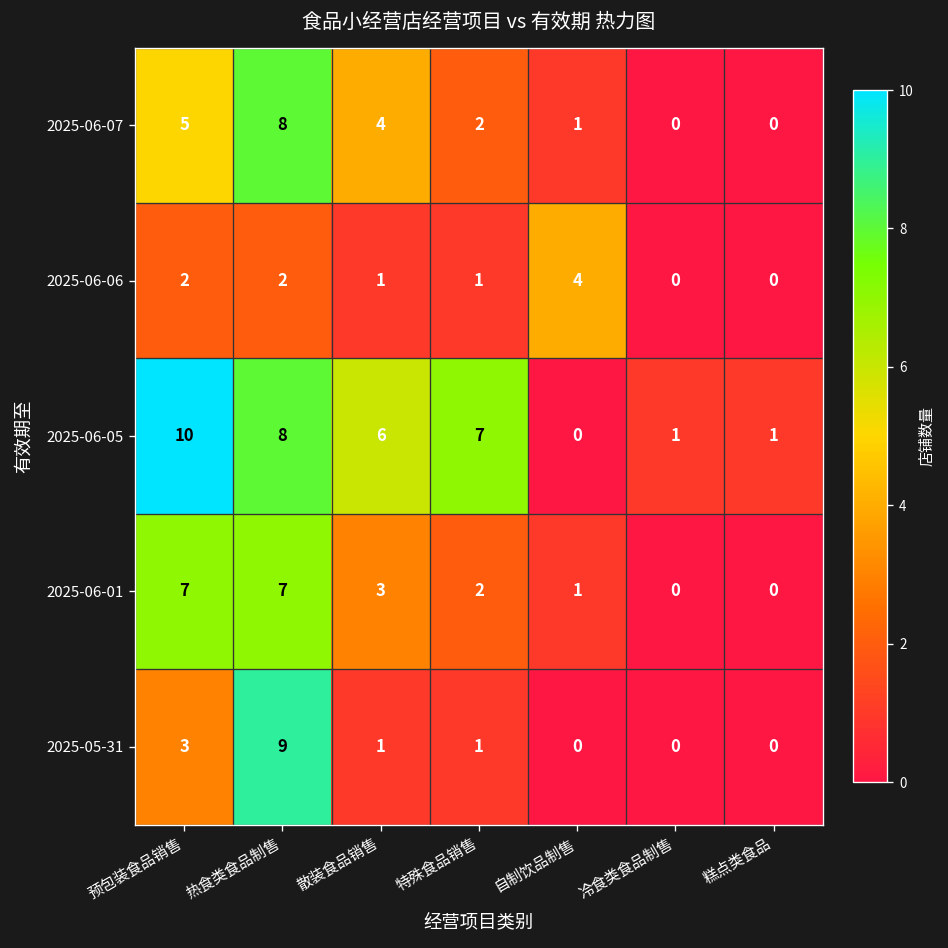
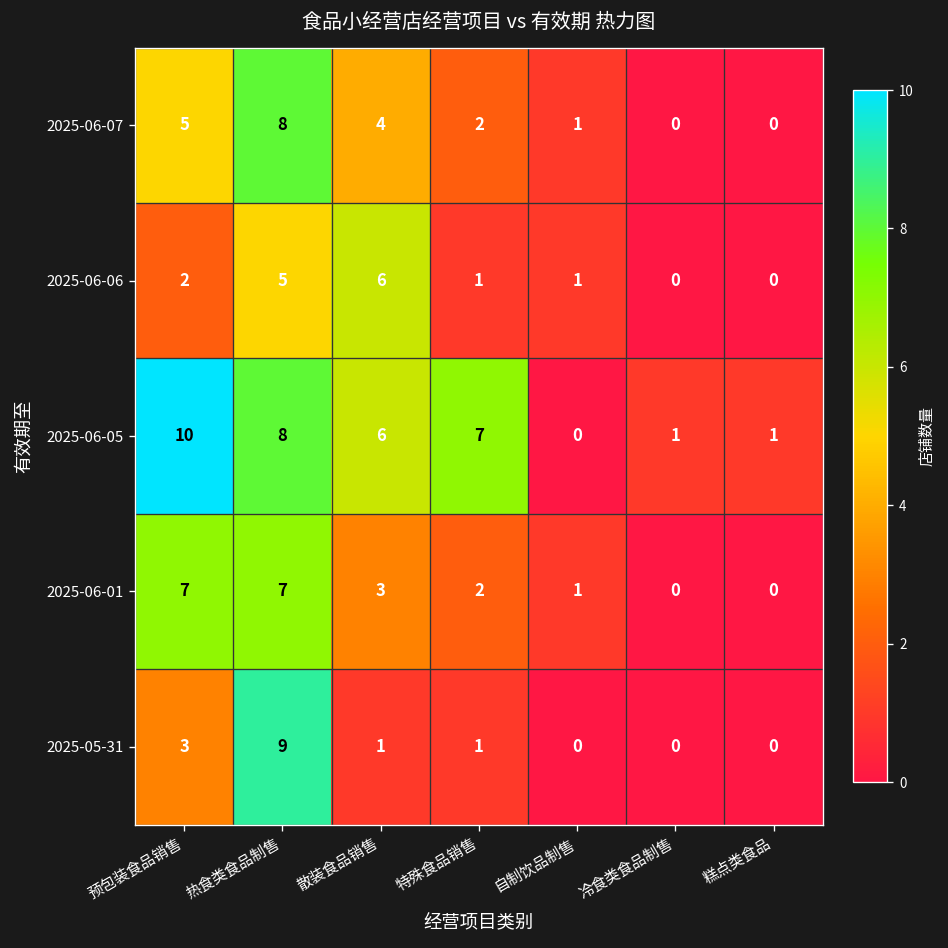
2025-06-06, 热食类食品制售: 2 -> 5
2025-06-06, 散装食品销售: 1 -> 6
2025-06-06, 自制饮品制售: 4 -> 1
